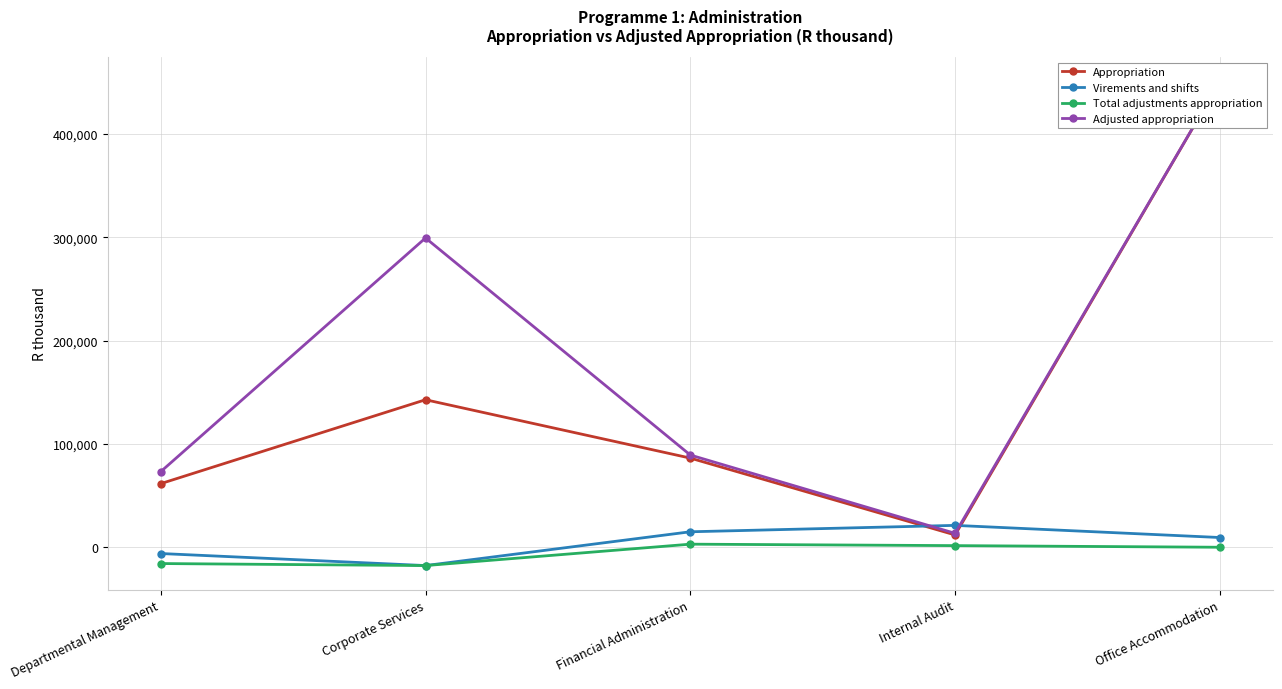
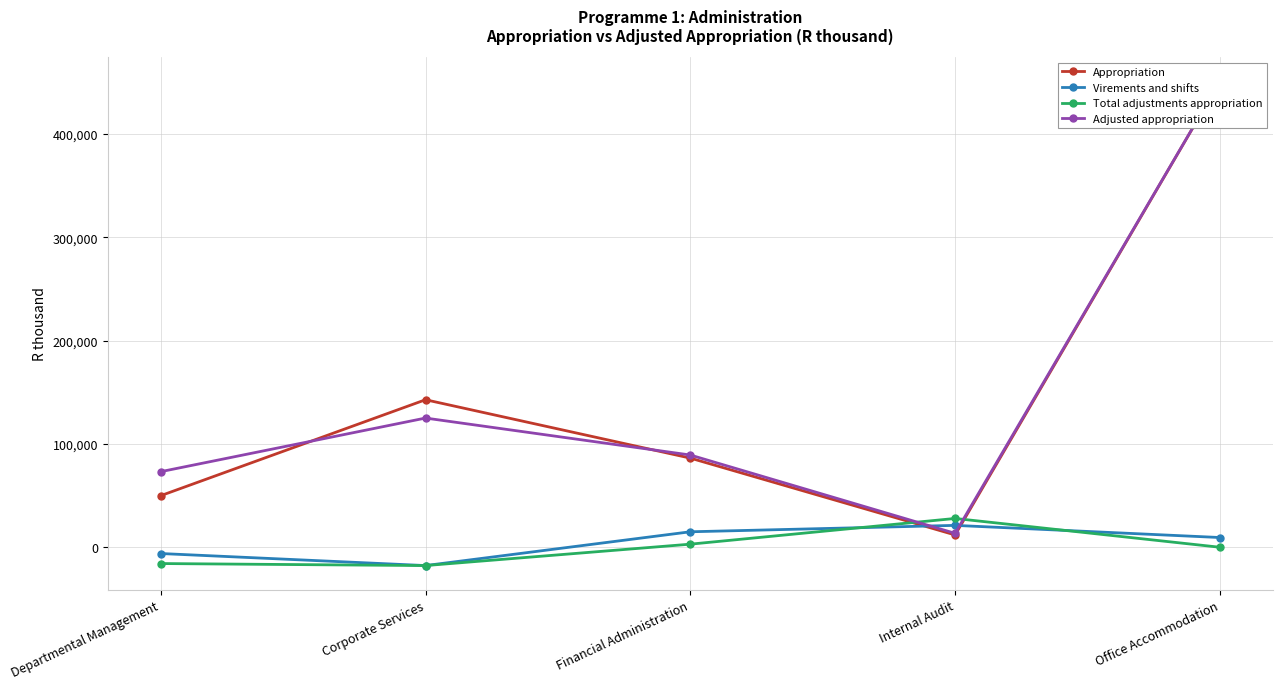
Appropriation, Departmental Management: 62,000 -> 50,000
Adjusted appropriation, Corporate Services: 299,000 -> 125,000
Total adjustments appropriation, Internal Audit: 2,000 -> 28,000
